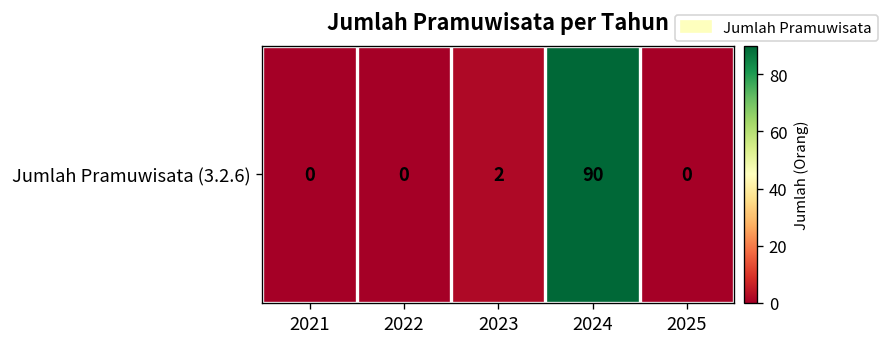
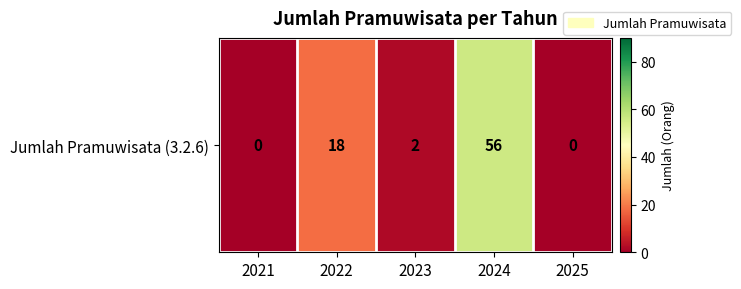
Jumlah Pramuwisata (3.2.6), 2022: 0 -> 18
Jumlah Pramuwisata (3.2.6), 2024: 90 -> 56
